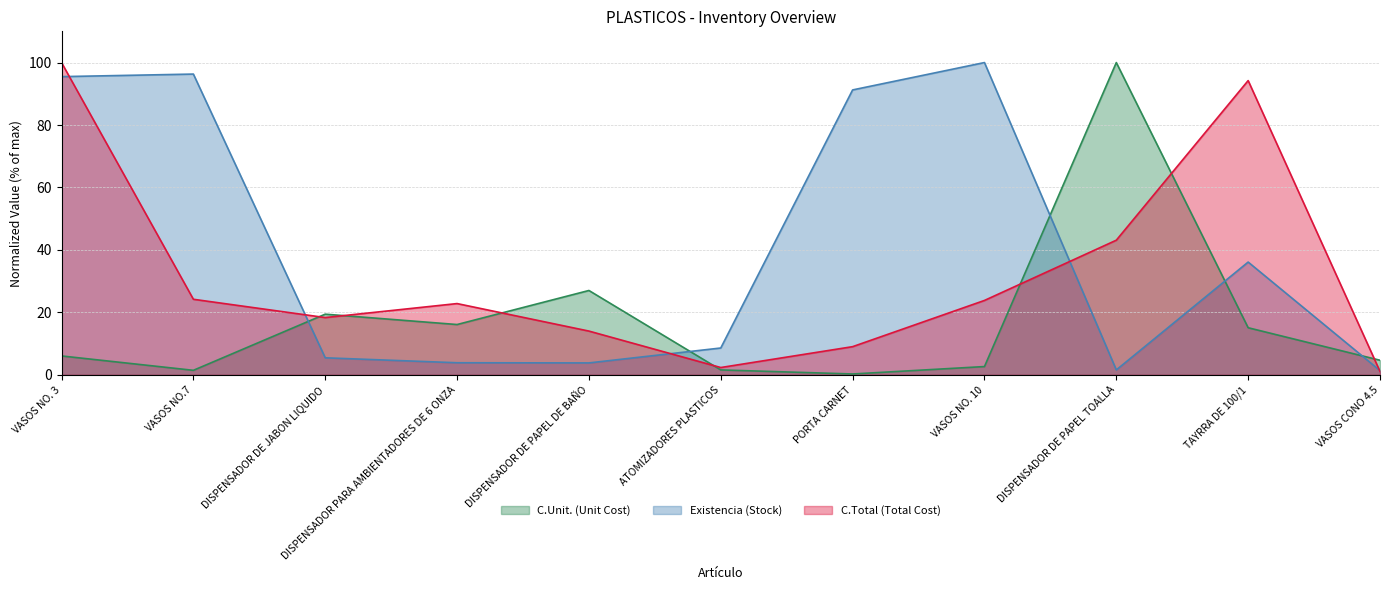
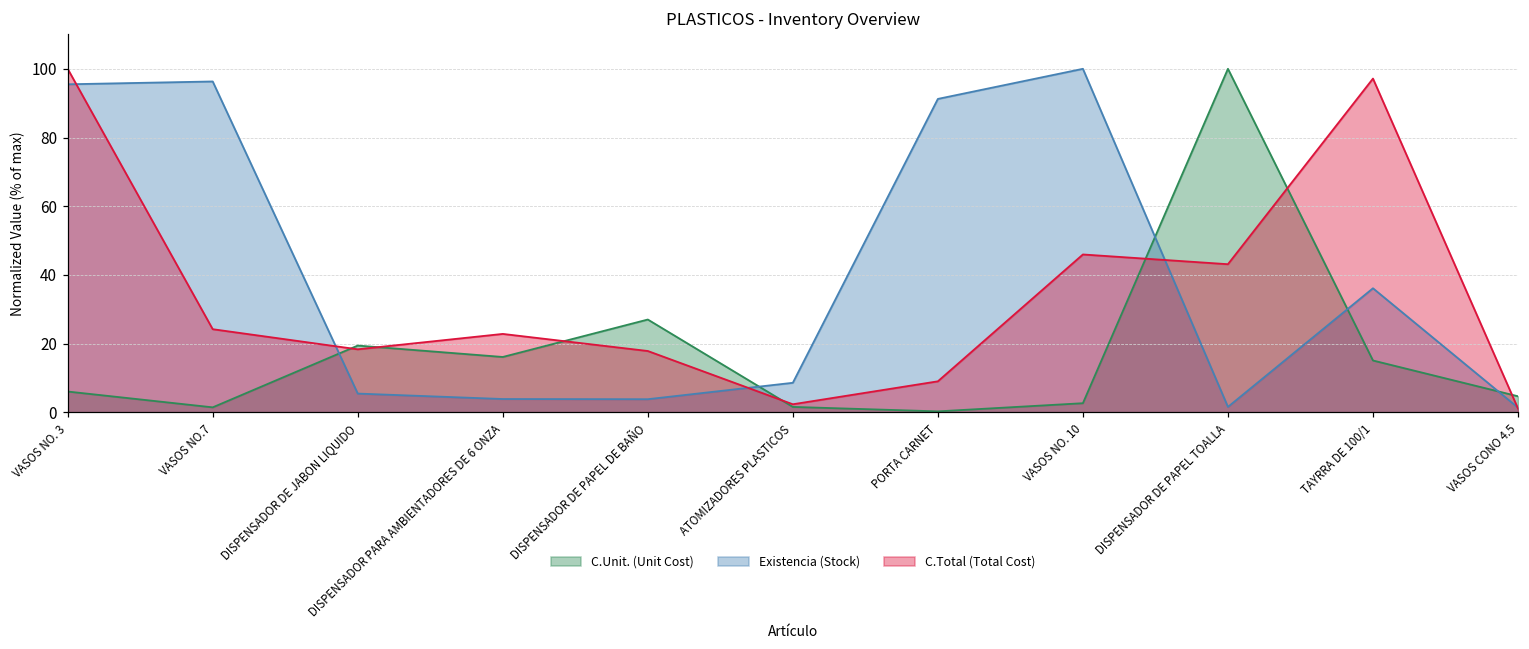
C.Total (Total Cost), DISPENSADOR DE PAPEL DE BAÑO: 14 -> 18
C.Total (Total Cost), VASOS NO. 10: 24 -> 46
C.Total (Total Cost), TAYRRA DE 100/1: 94 -> 97
